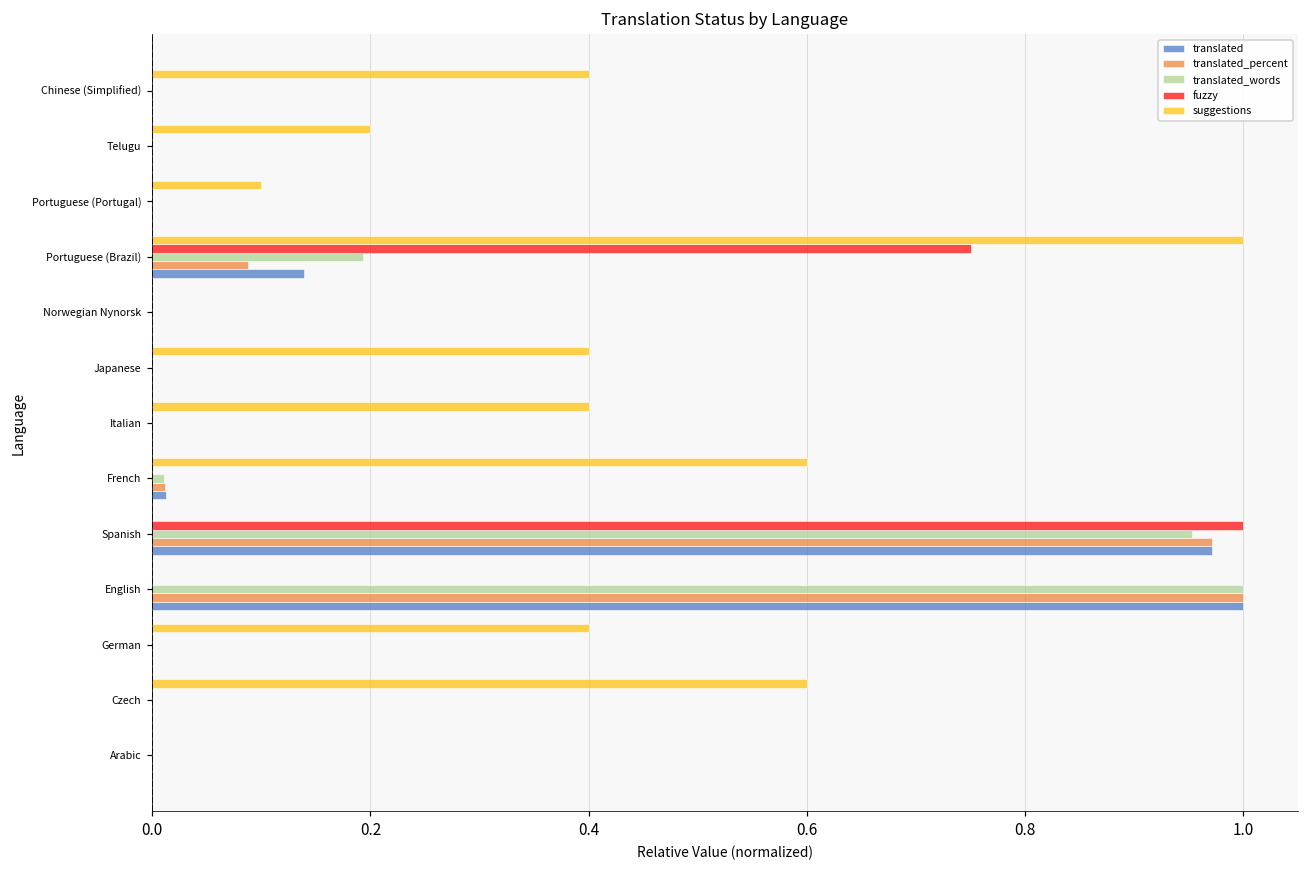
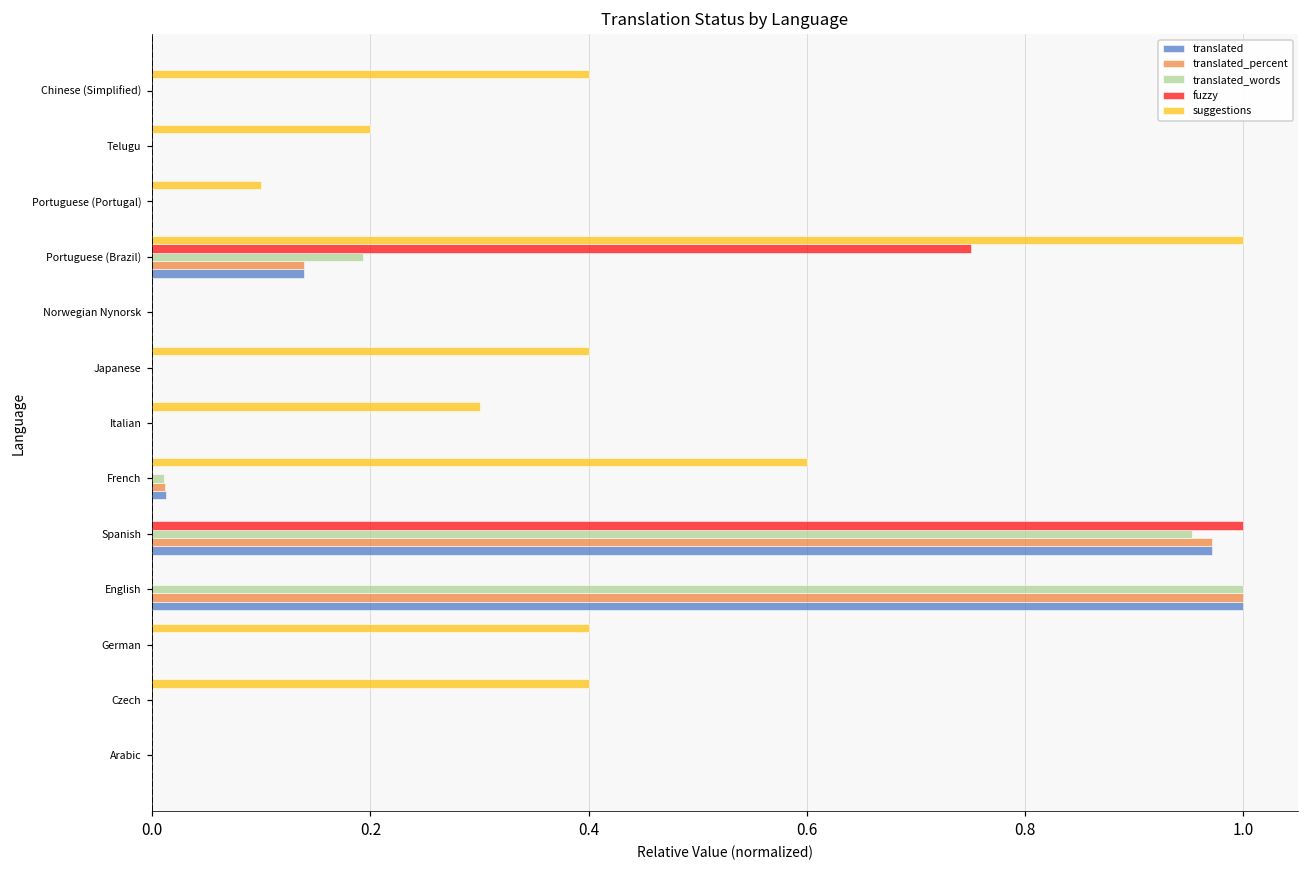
translated_percent, Portuguese (Brazil): 0.09 -> 0.14
suggestions, Italian: 0.40 -> 0.30
suggestions, Czech: 0.60 -> 0.40
